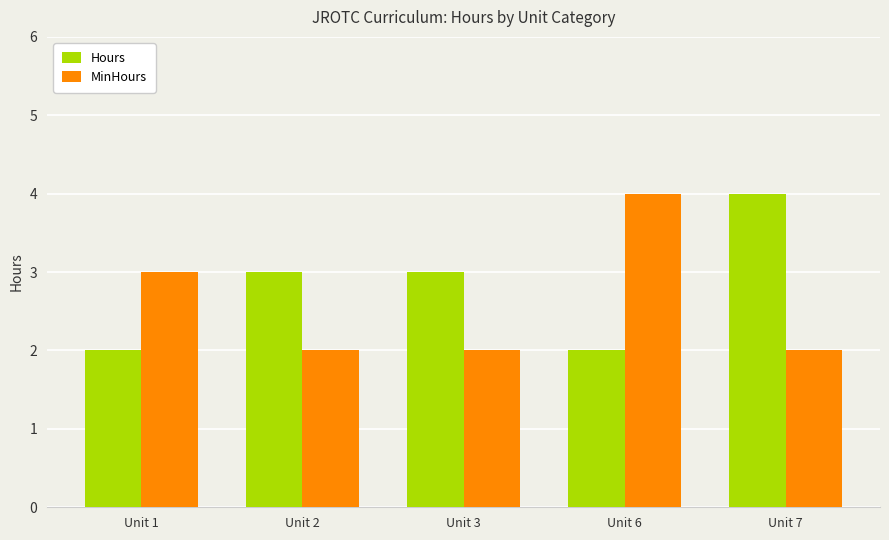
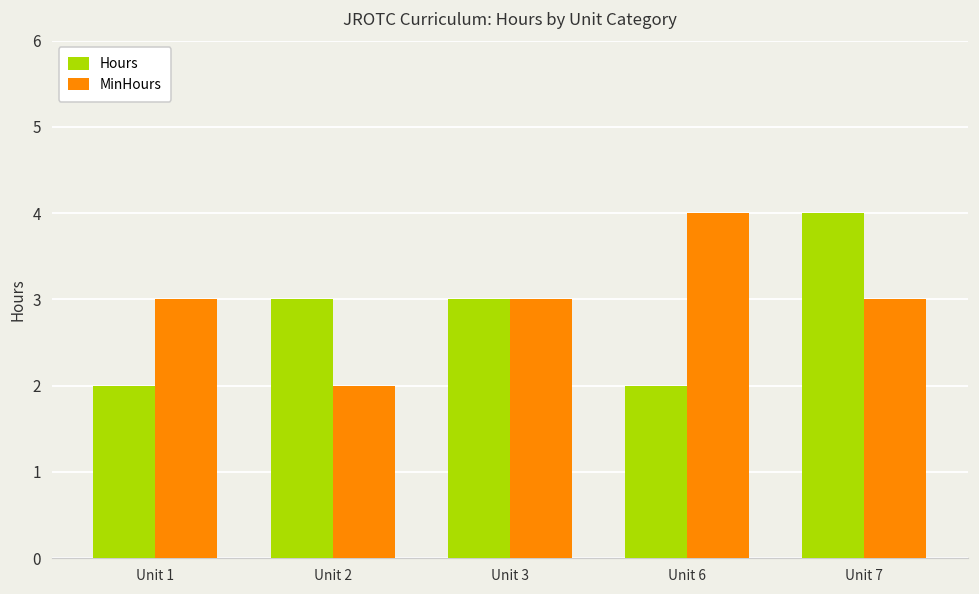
MinHours, Unit 3: 2 -> 3
MinHours, Unit 7: 2 -> 3
